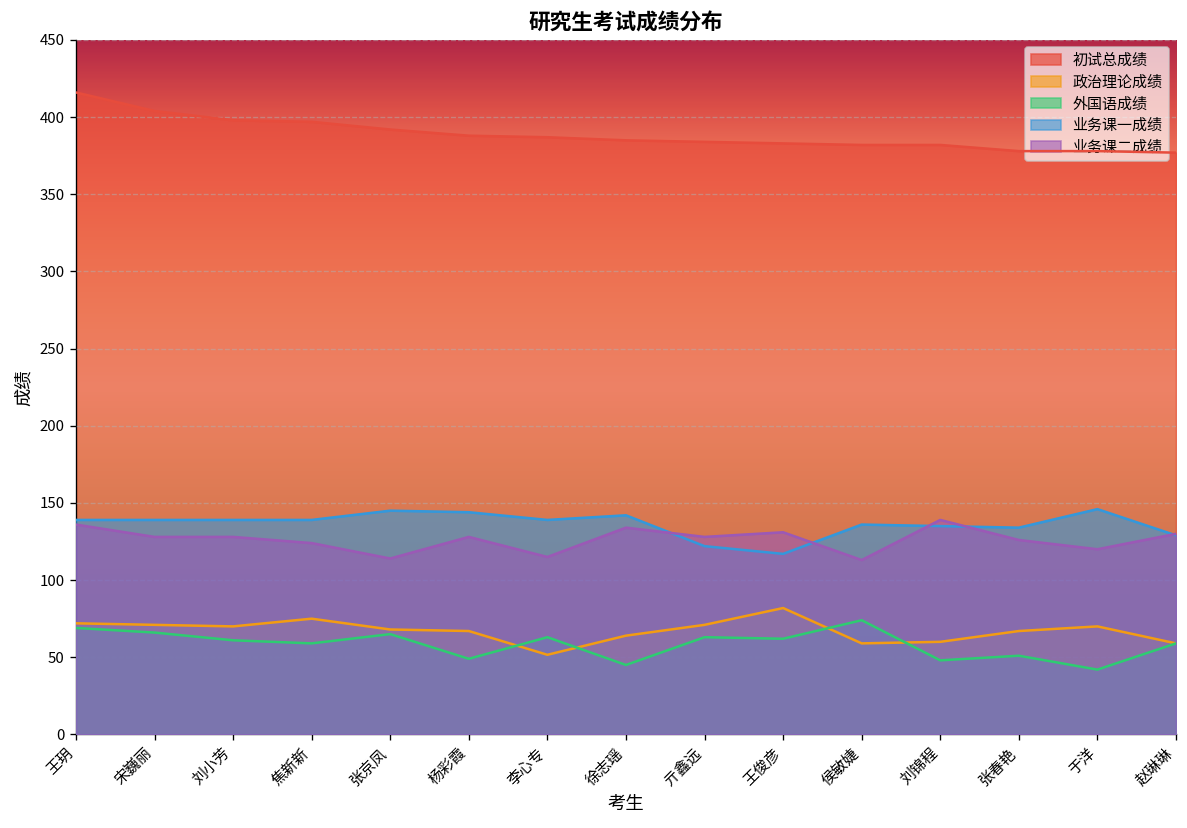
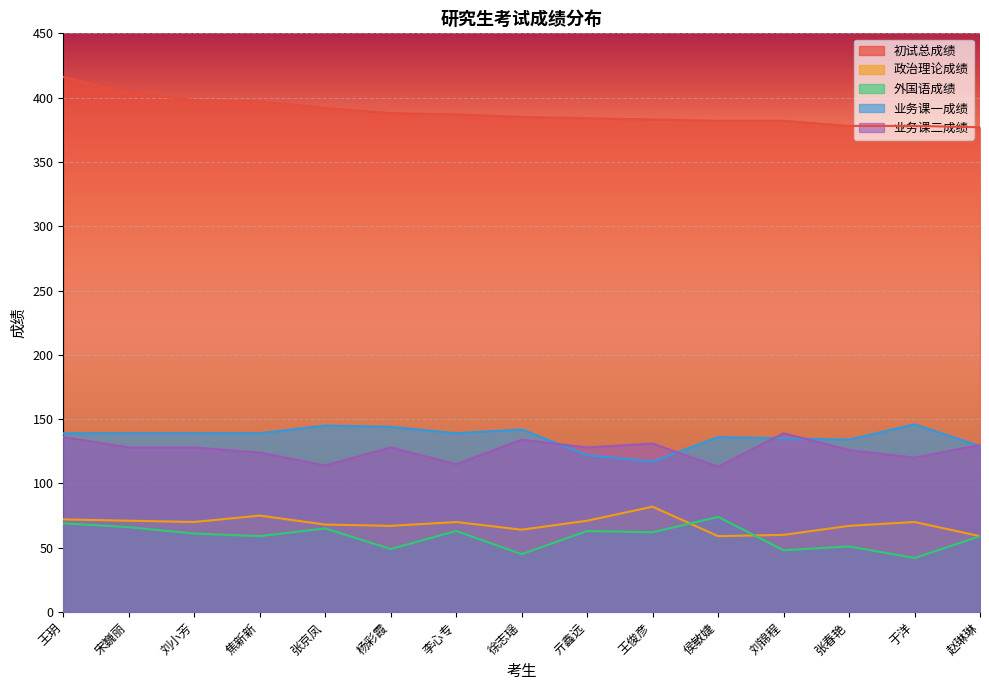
政治理论成绩, 李心专: 52 -> 70
